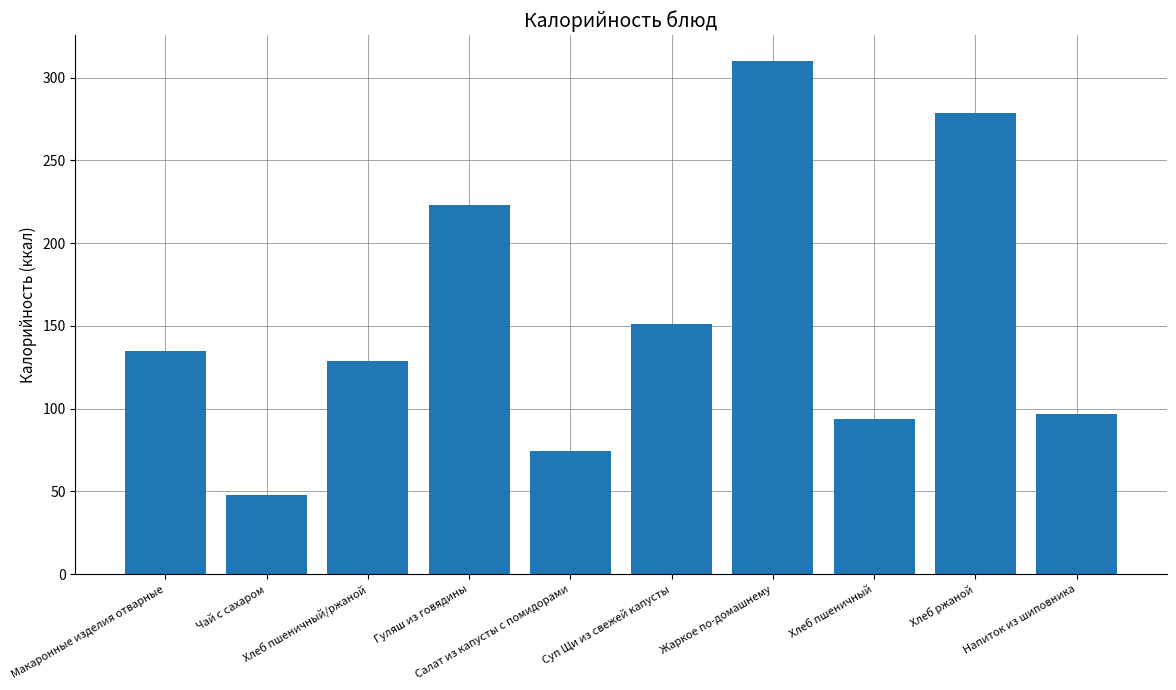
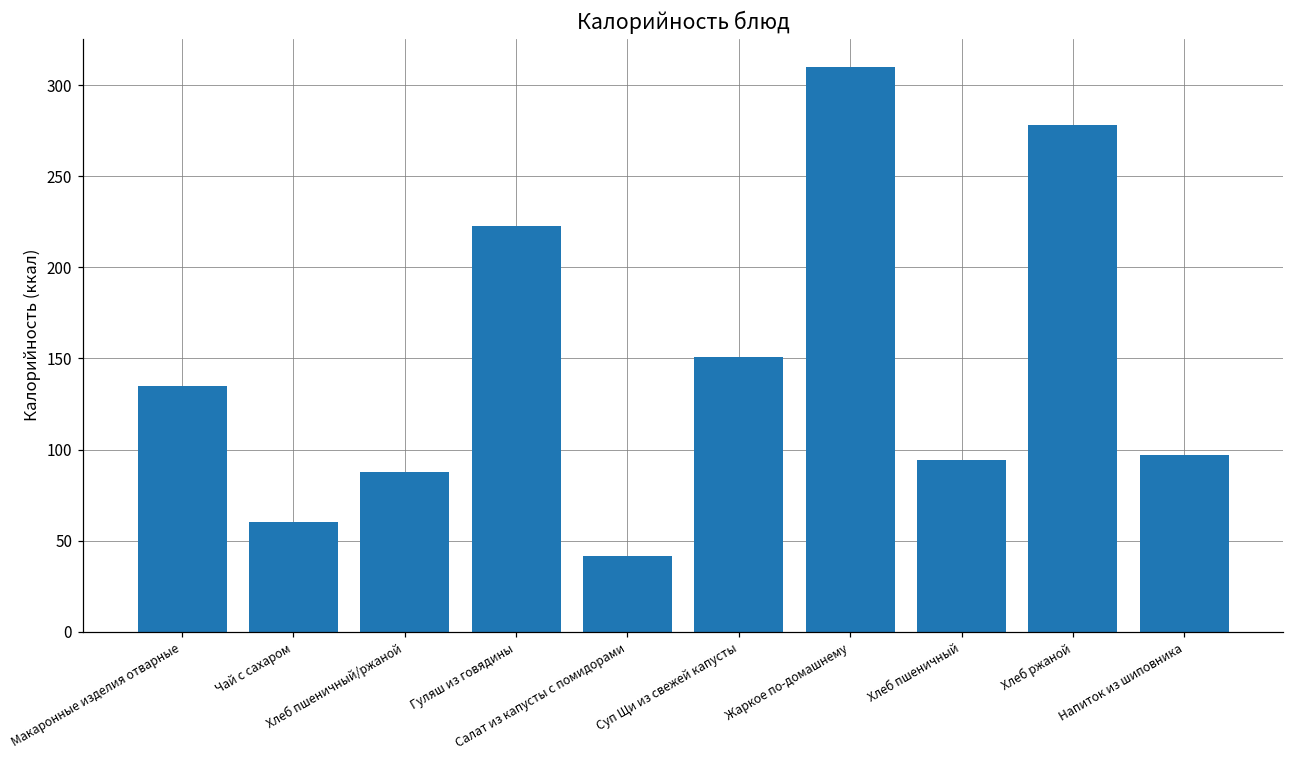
Чай с сахаром: 48 -> 60
Хлеб пшеничный/ржаной: 129 -> 88
Салат из капусты с помидорами: 74 -> 41
